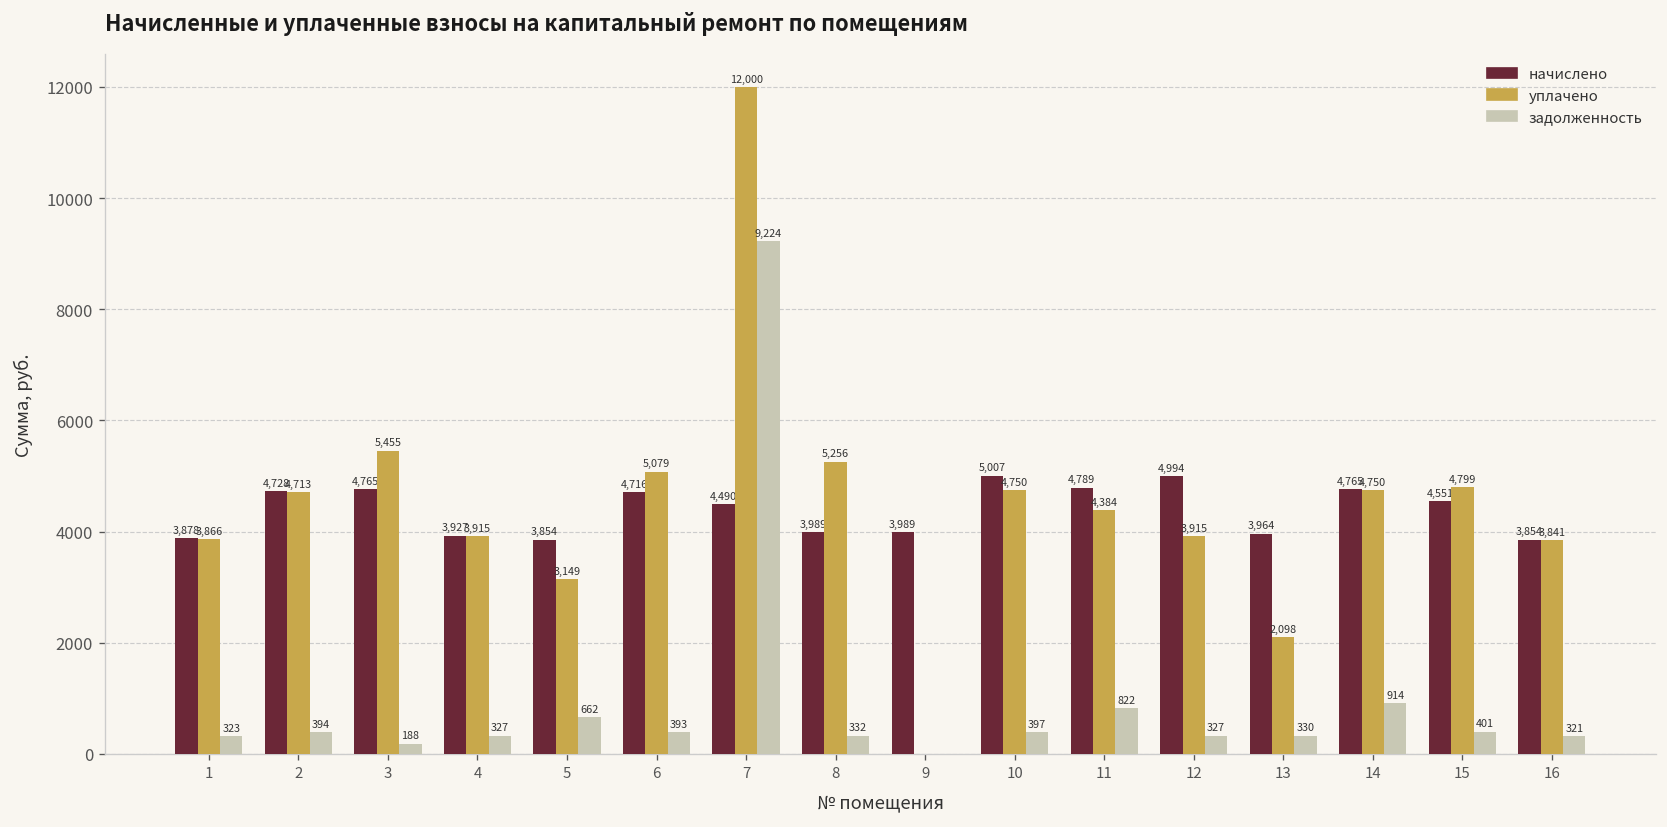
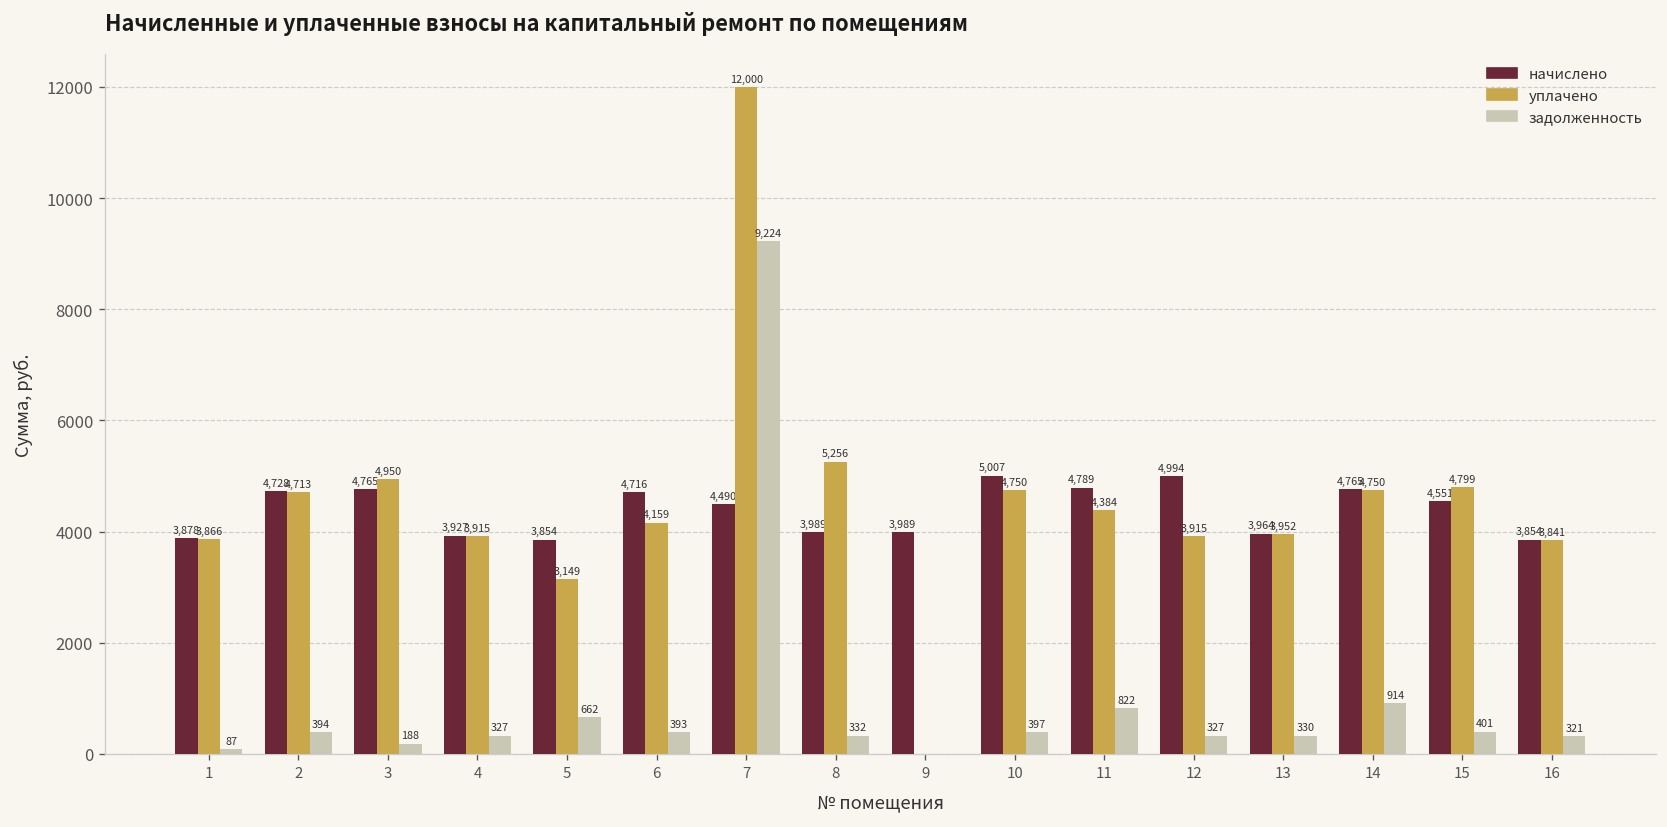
задолженность, 1: 323 -> 87
уплачено, 3: 5,455 -> 4,950
уплачено, 6: 5,079 -> 4,159
уплачено, 13: 2,098 -> 3,952
